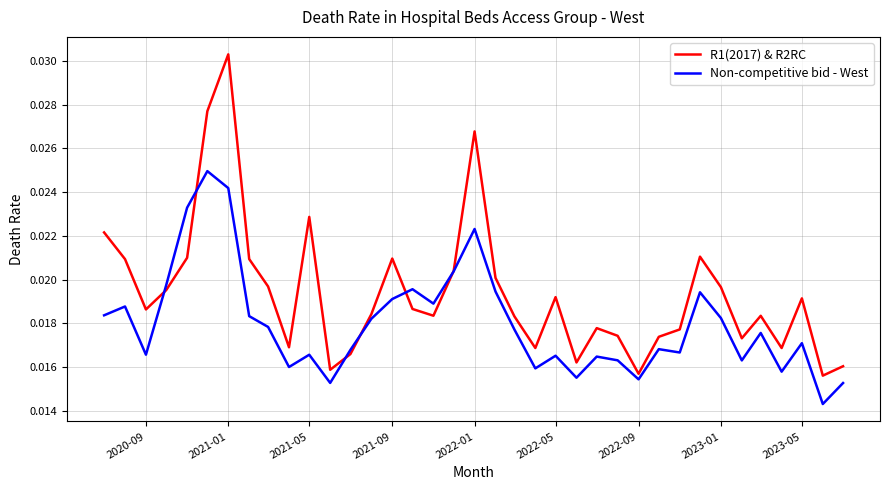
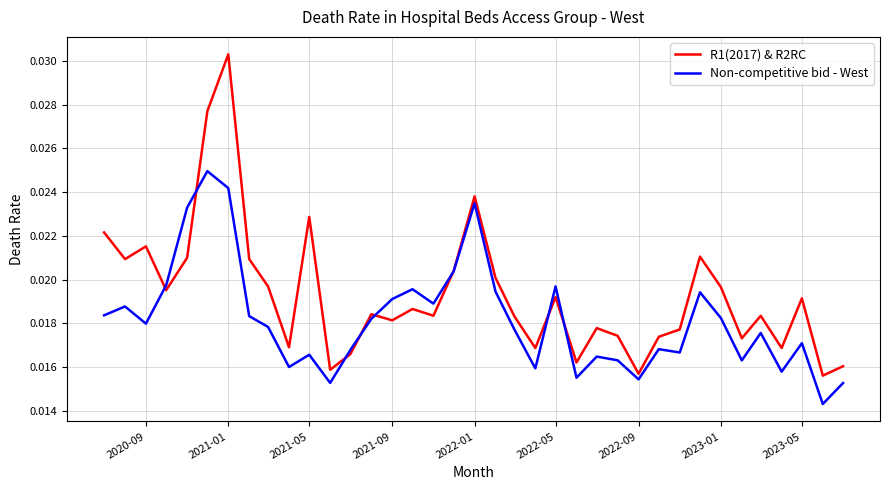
R1(2017) & R2RC, 2020-09: 0.0186 -> 0.0215
Non-competitive bid - West, 2020-09: 0.0166 -> 0.0180
R1(2017) & R2RC, 2021-09: 0.0210 -> 0.0181
R1(2017) & R2RC, 2022-01: 0.0268 -> 0.0238
Non-competitive bid - West, 2022-01: 0.0223 -> 0.0235
Non-competitive bid - West, 2022-05: 0.0165 -> 0.0197
